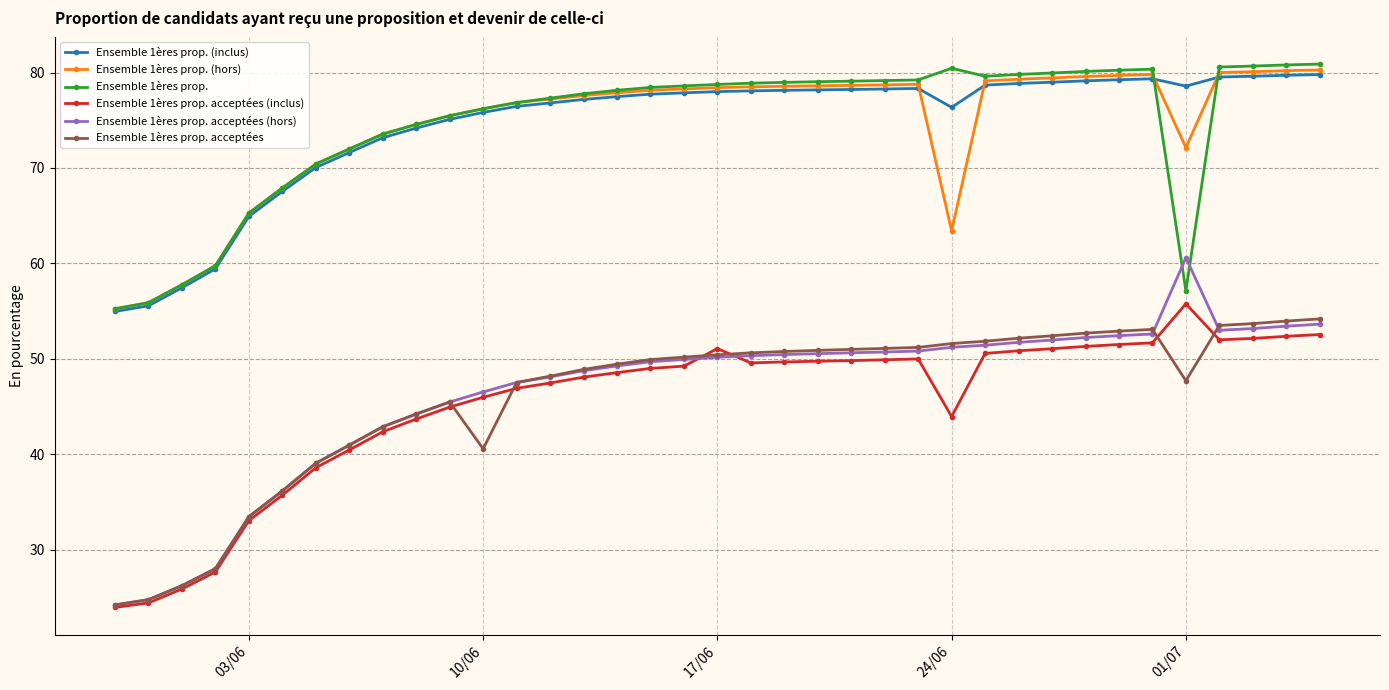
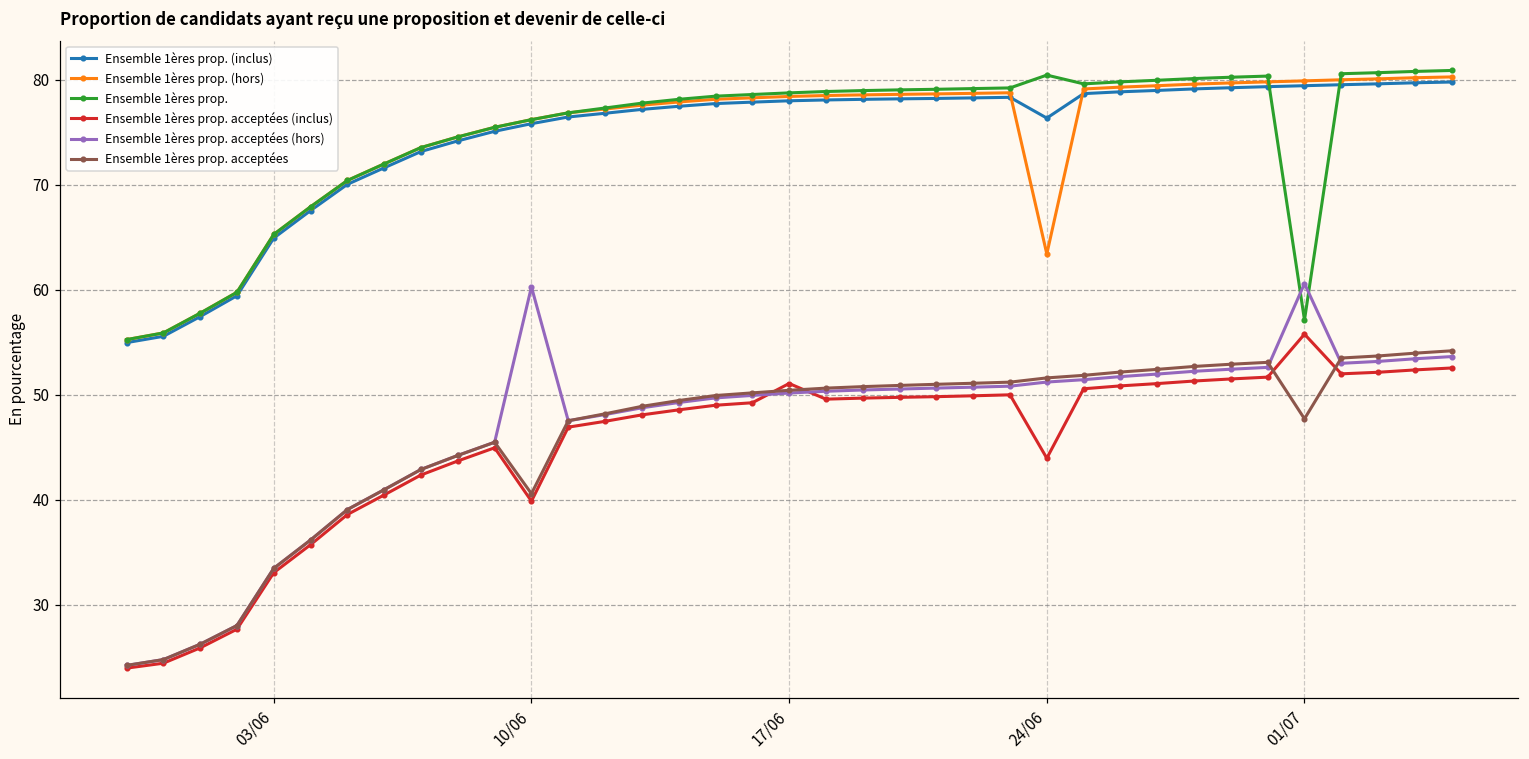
Ensemble 1ères prop. acceptées (inclus), 10/06: 46 -> 40
Ensemble 1ères prop. acceptées (hors), 10/06: 47 -> 60
Ensemble 1ères prop. (inclus), 01/07: 78.6 -> 79.4
Ensemble 1ères prop. (hors), 01/07: 72 -> 80
